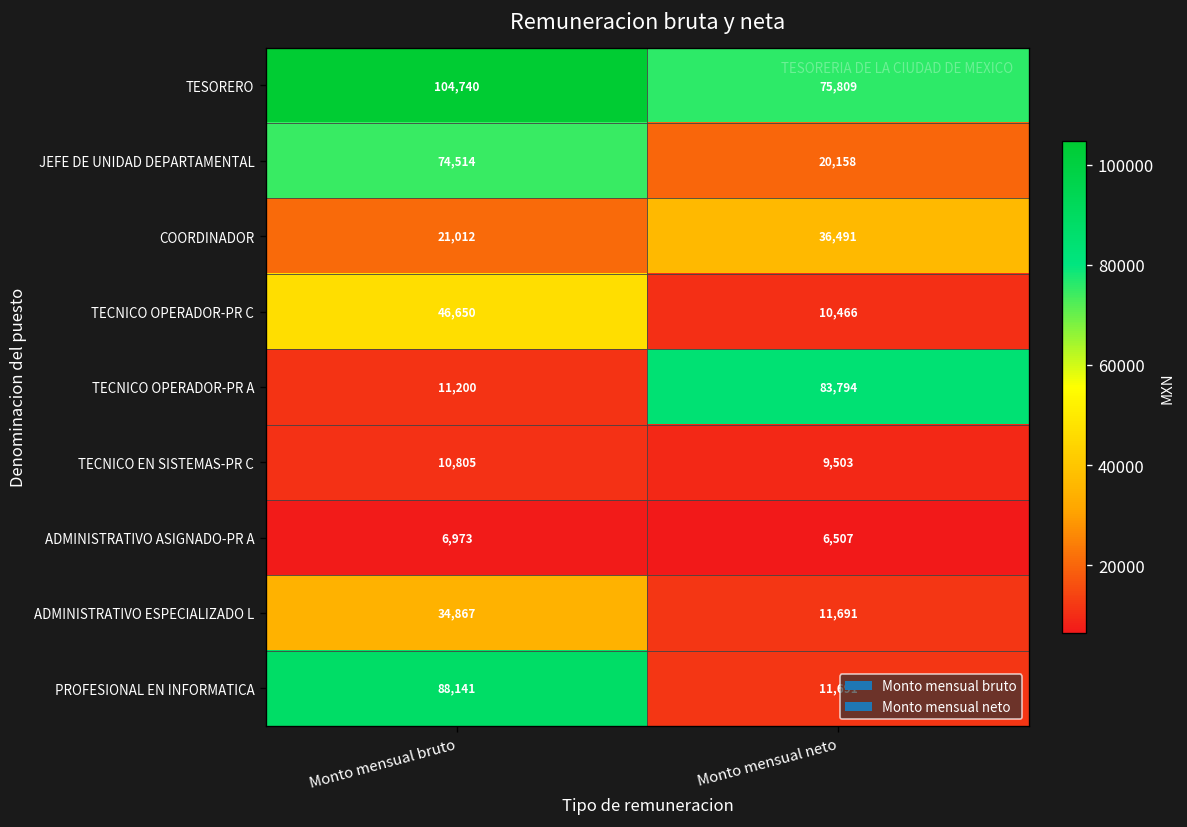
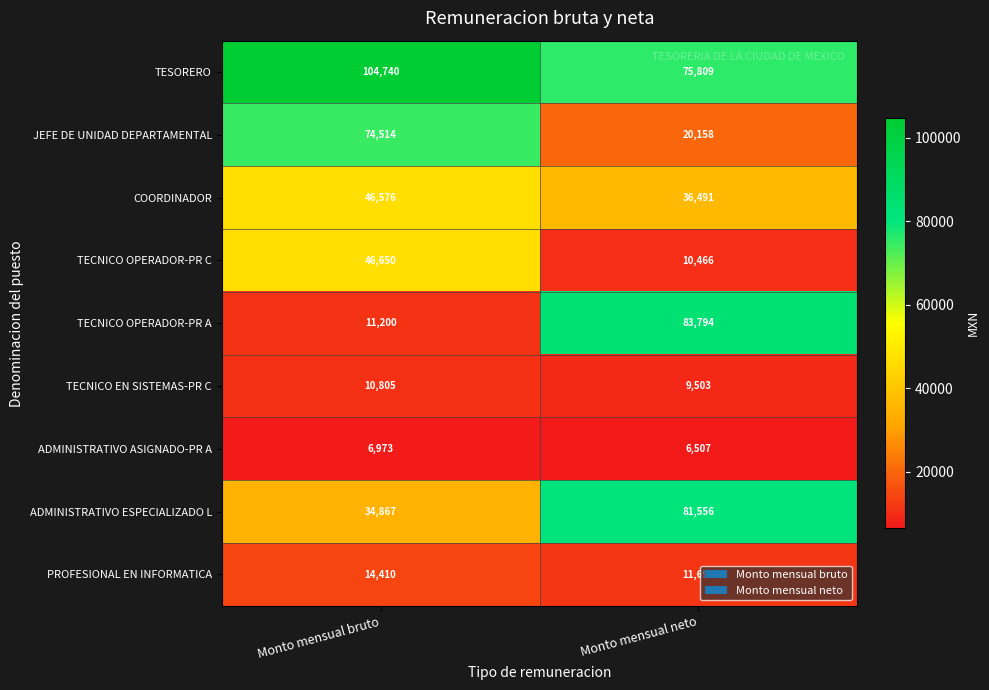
COORDINADOR, Monto mensual bruto: 21,012 -> 46,576
ADMINISTRATIVO ESPECIALIZADO L, Monto mensual neto: 11,691 -> 81,556
PROFESIONAL EN INFORMATICA, Monto mensual bruto: 88,141 -> 14,410
